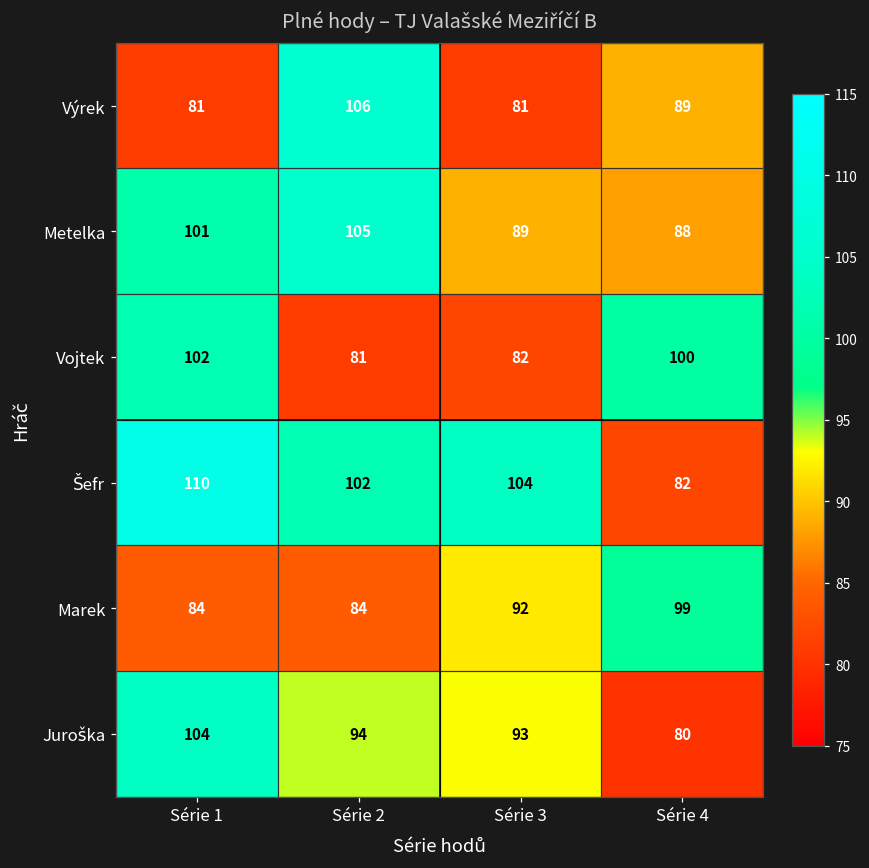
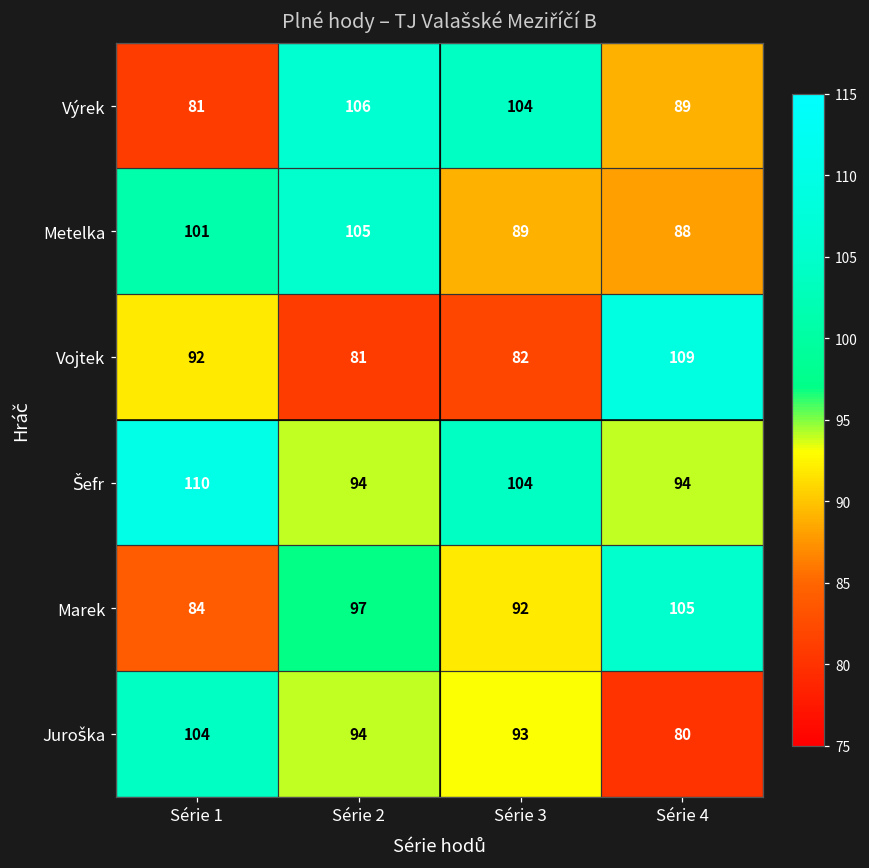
Výrek, Série 3: 81 -> 104
Vojtek, Série 1: 102 -> 92
Vojtek, Série 4: 100 -> 109
Šefr, Série 2: 102 -> 94
Šefr, Série 4: 82 -> 94
Marek, Série 2: 84 -> 97
Marek, Série 4: 99 -> 105
